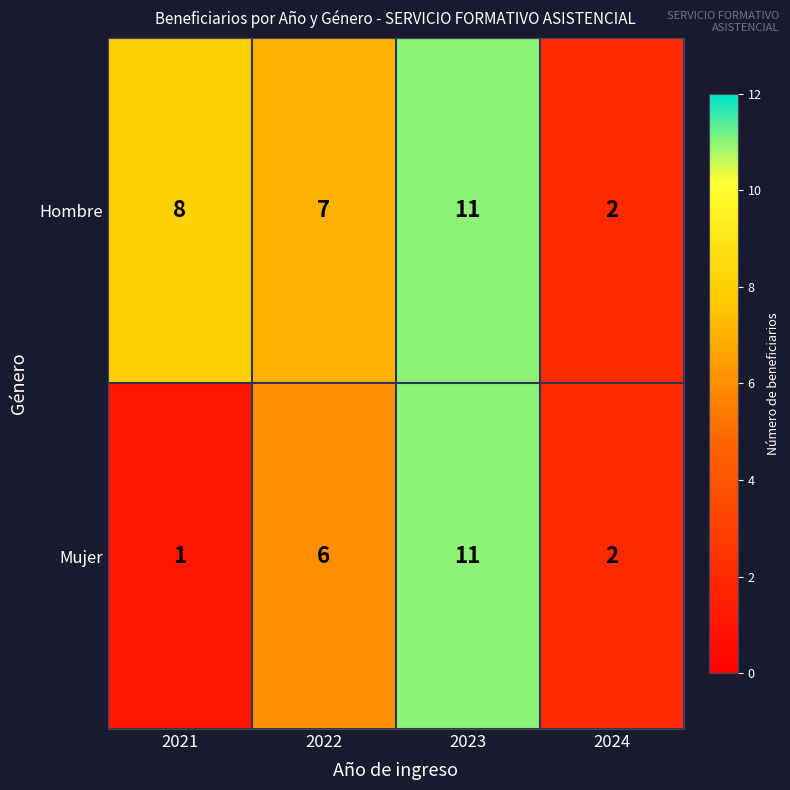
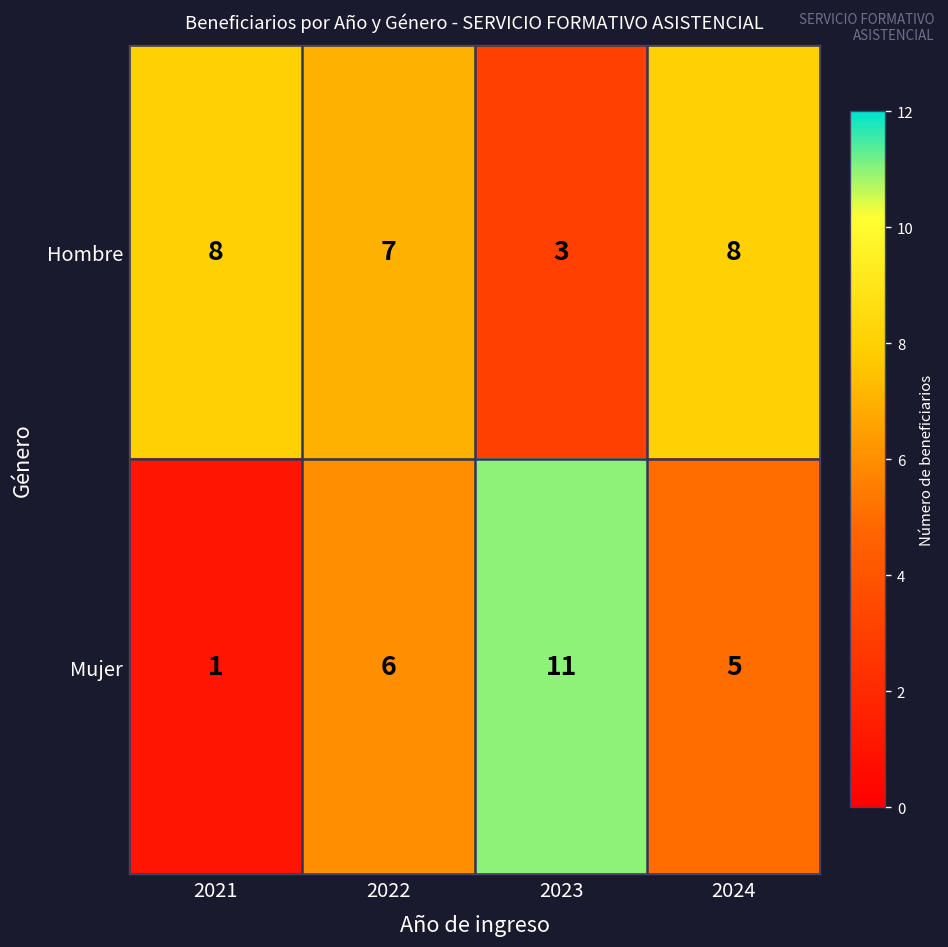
Hombre, 2023: 11 -> 3
Hombre, 2024: 2 -> 8
Mujer, 2024: 2 -> 5
